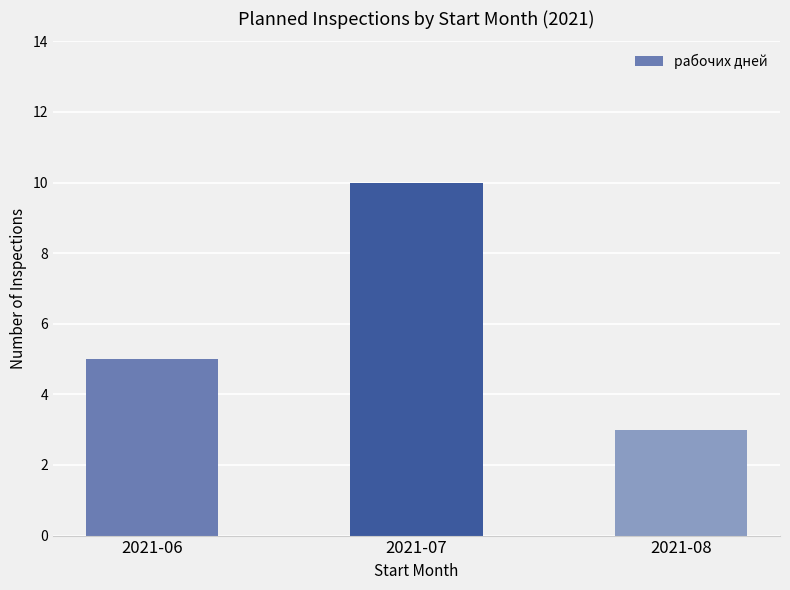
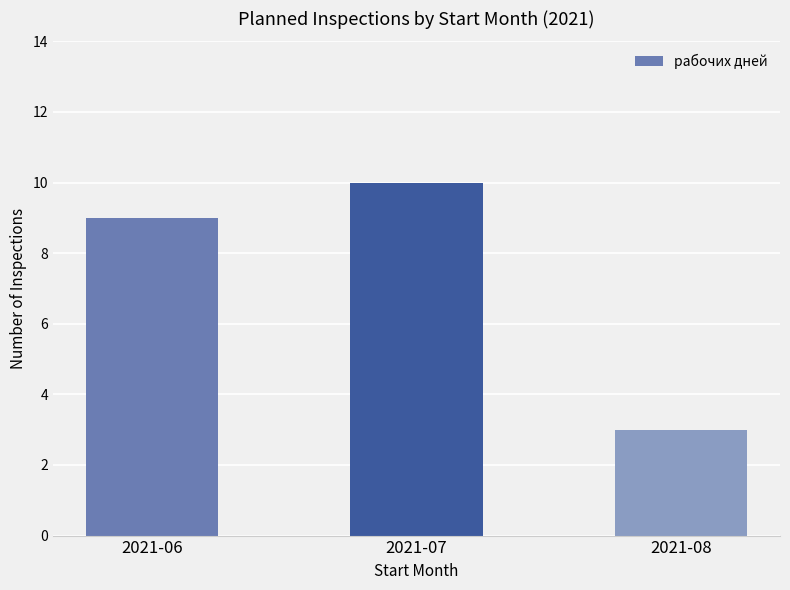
2021-06: 5 -> 9
